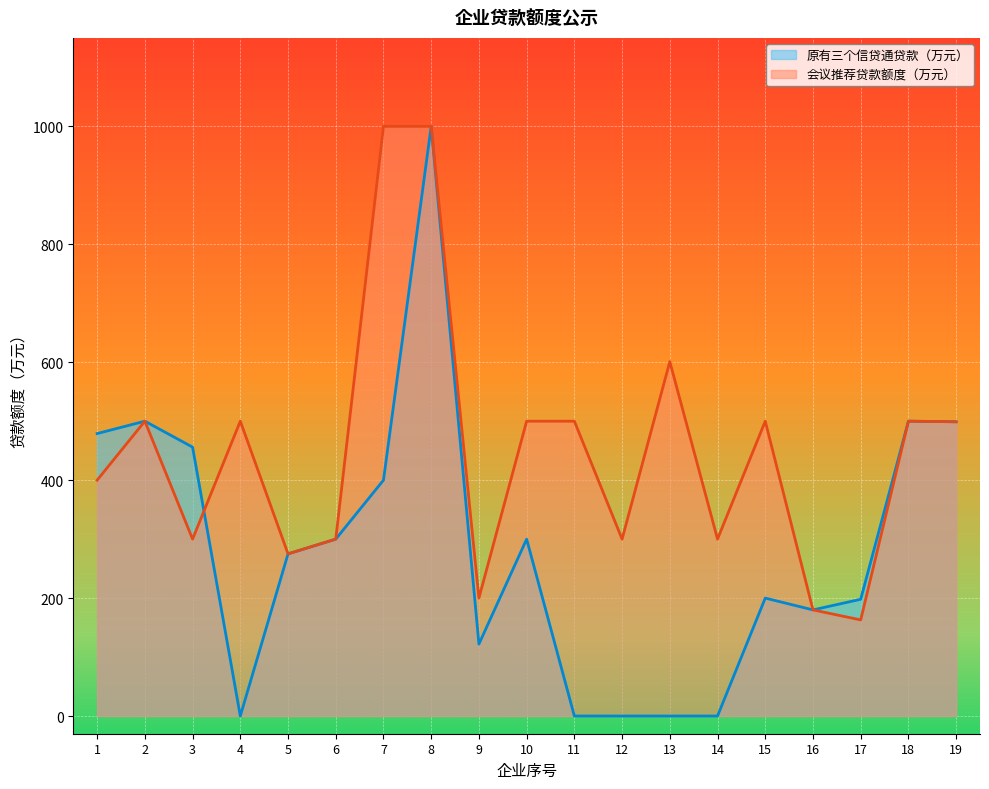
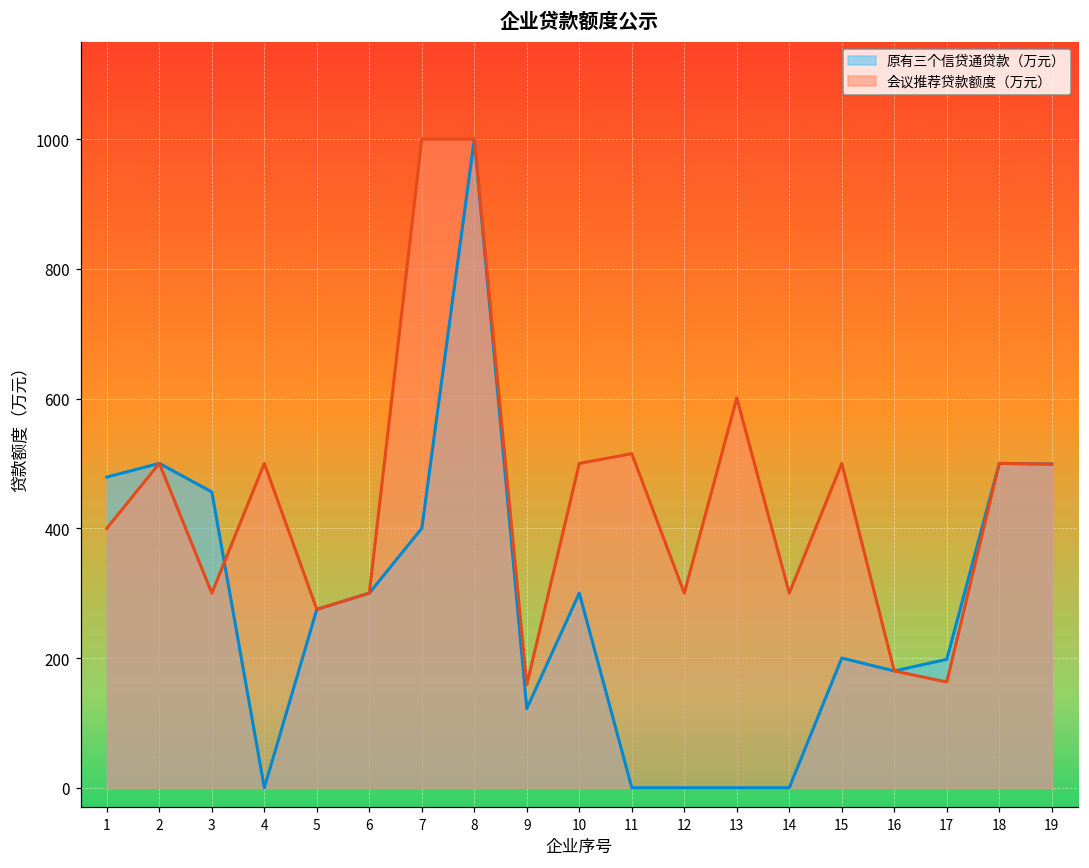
会议推荐贷款额度（万元）, 9: 200 -> 160
会议推荐贷款额度（万元）, 11: 500 -> 520
